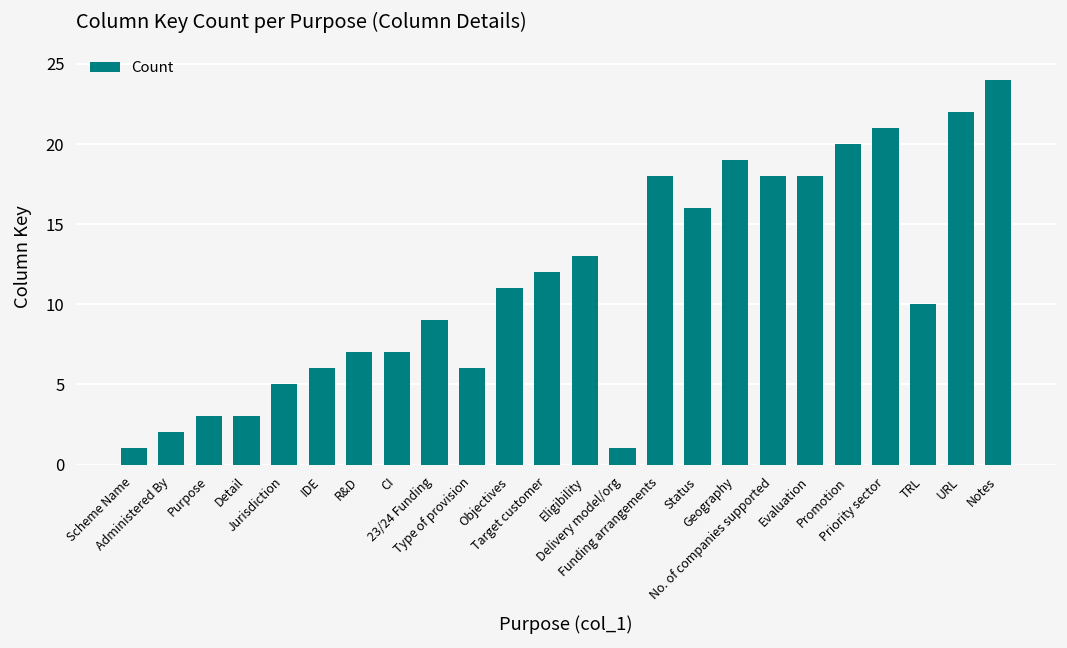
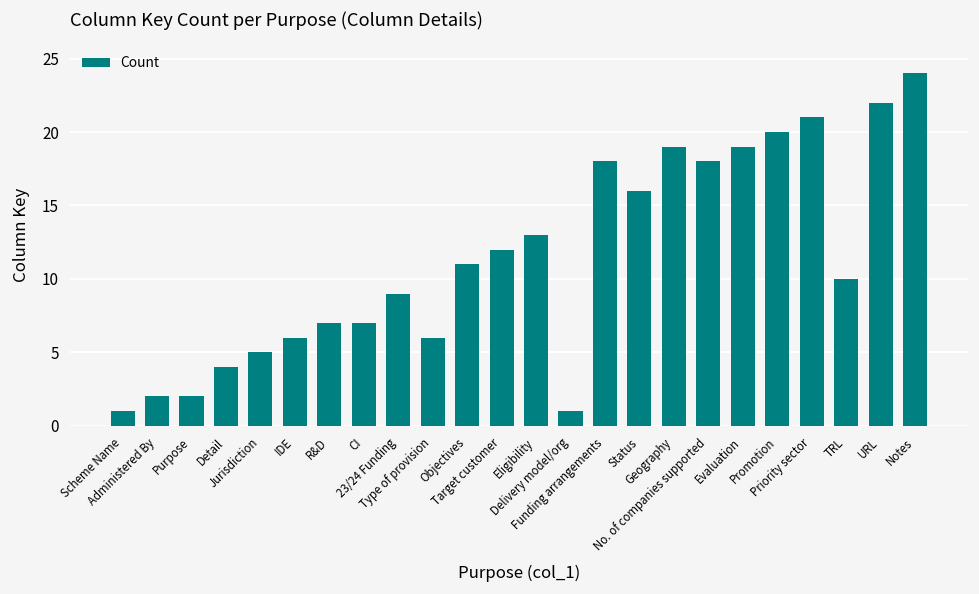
Purpose: 3 -> 2
Detail: 3 -> 4
Evaluation: 18 -> 19
